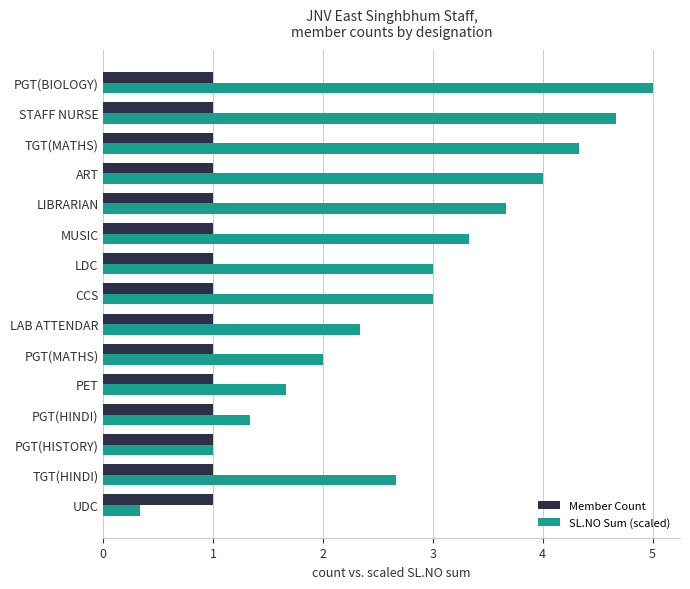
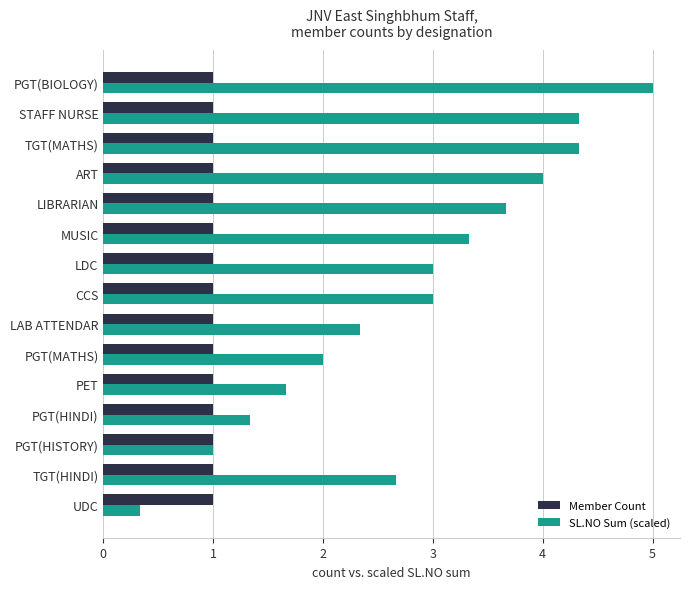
SL.NO Sum (scaled), STAFF NURSE: 4.67 -> 4.33
